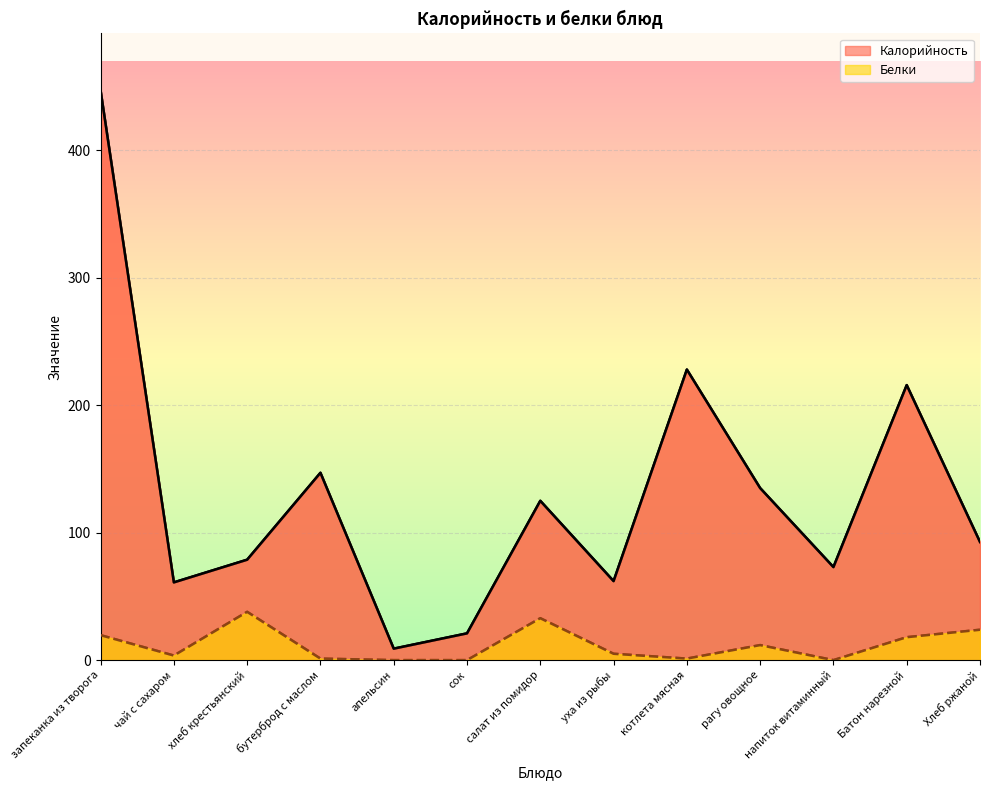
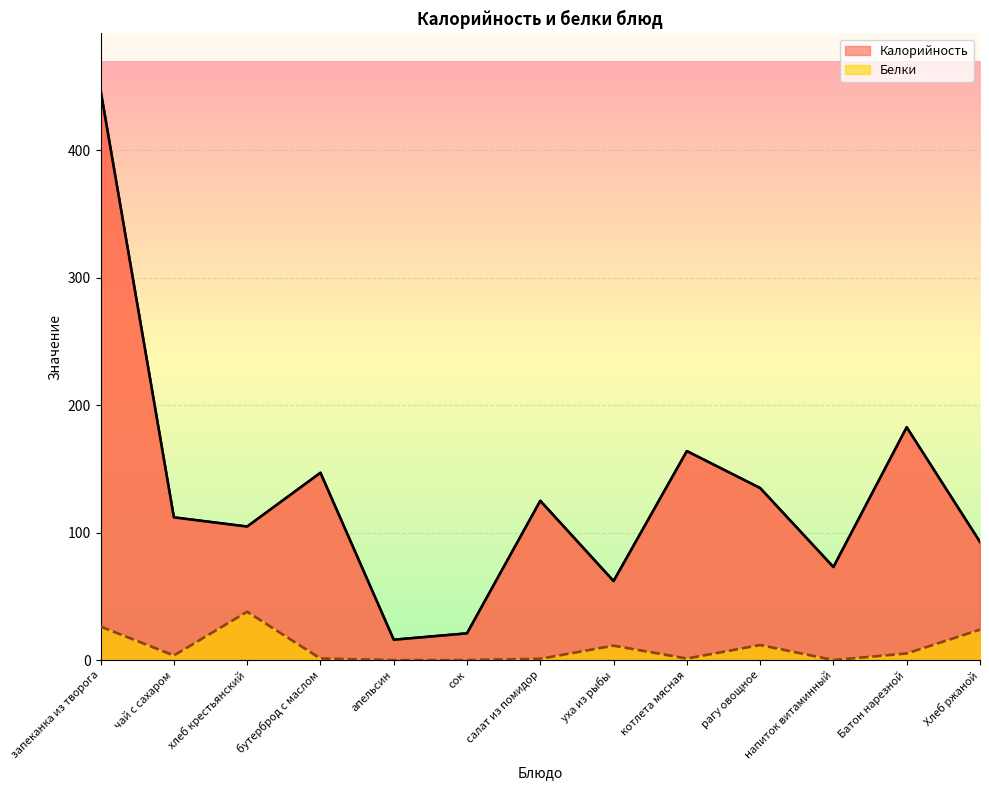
Белки, запеканка из творога: 20 -> 26
Калорийность, чай с сахаром: 61 -> 112
Калорийность, хлеб крестьянский: 79 -> 105
Калорийность, апельсин: 9 -> 16
Белки, салат из помидор: 33 -> 1
Белки, уха из рыбы: 5 -> 11
Калорийность, котлета мясная: 228 -> 164
Калорийность, Батон нарезной: 216 -> 183
Белки, Батон нарезной: 18 -> 5
